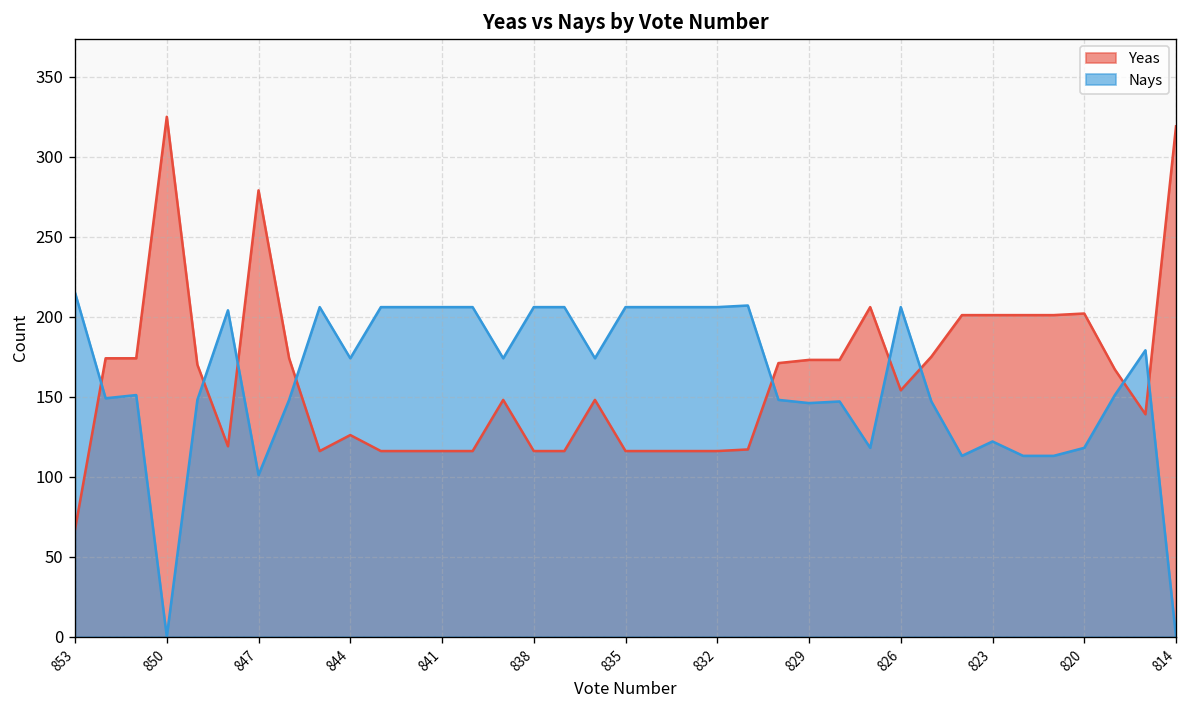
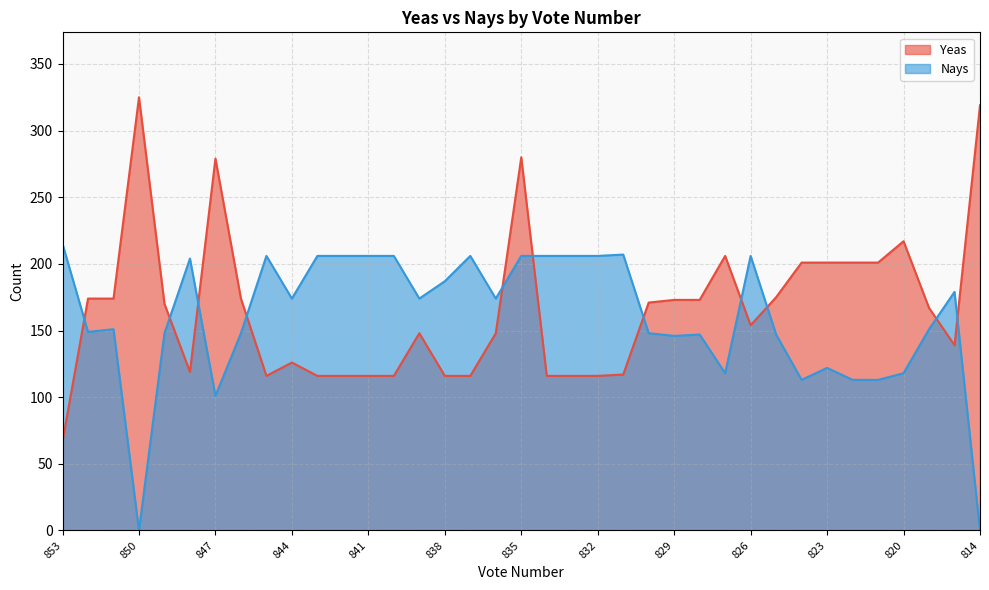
Nays, 838: 206 -> 187
Yeas, 835: 116 -> 280
Yeas, 820: 202 -> 217
